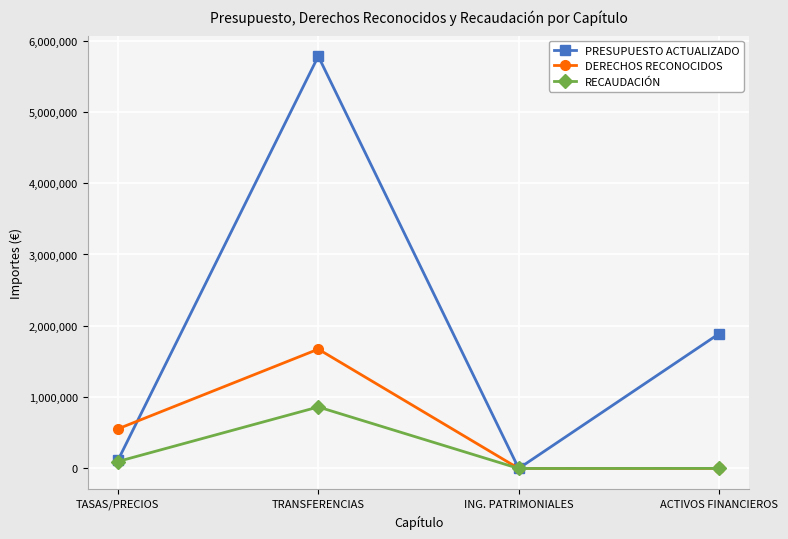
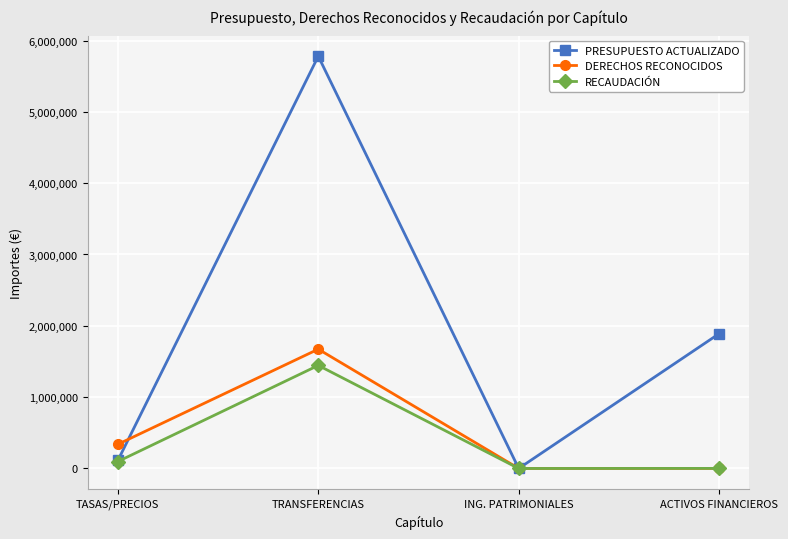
DERECHOS RECONOCIDOS, TASAS/PRECIOS: 600,000 -> 300,000
RECAUDACIÓN, TRANSFERENCIAS: 900,000 -> 1,400,000
